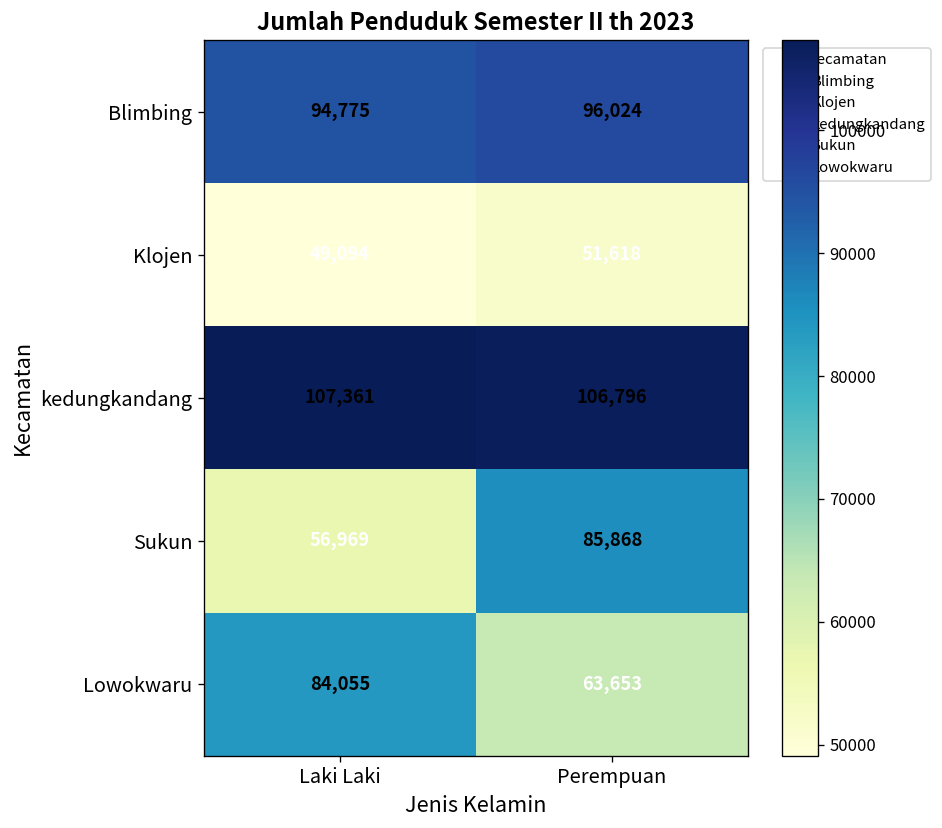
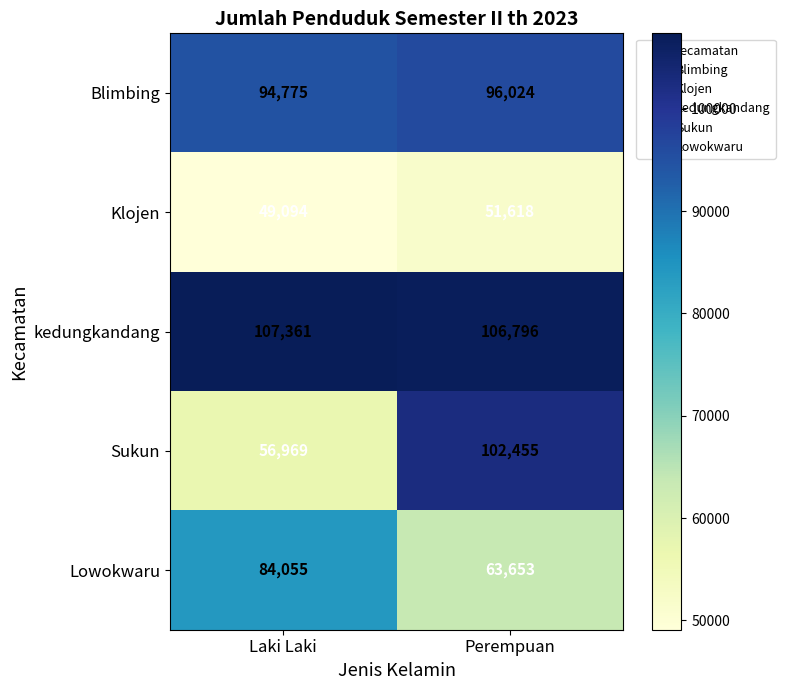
Sukun, Perempuan: 85,868 -> 102,455
